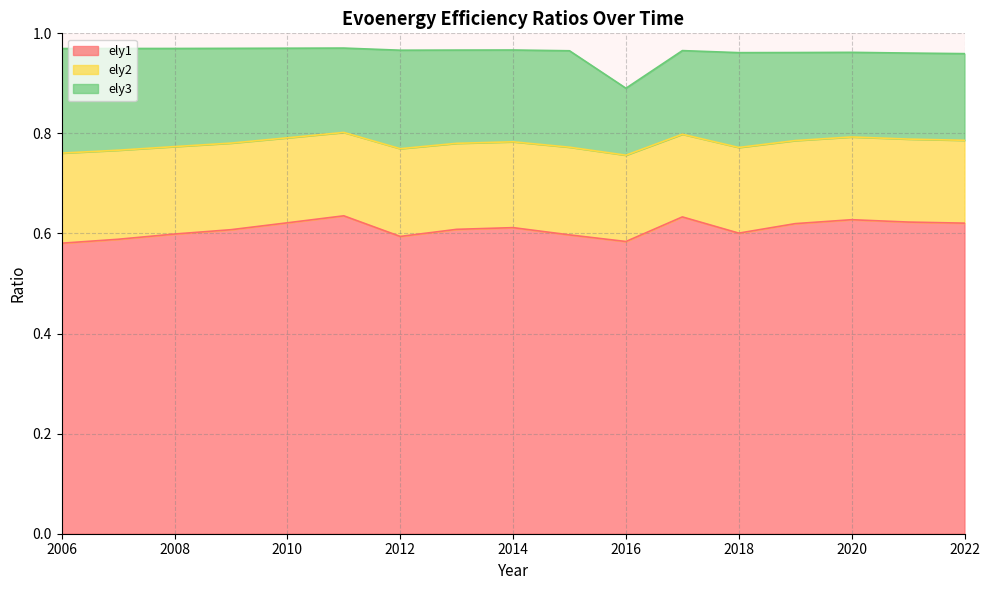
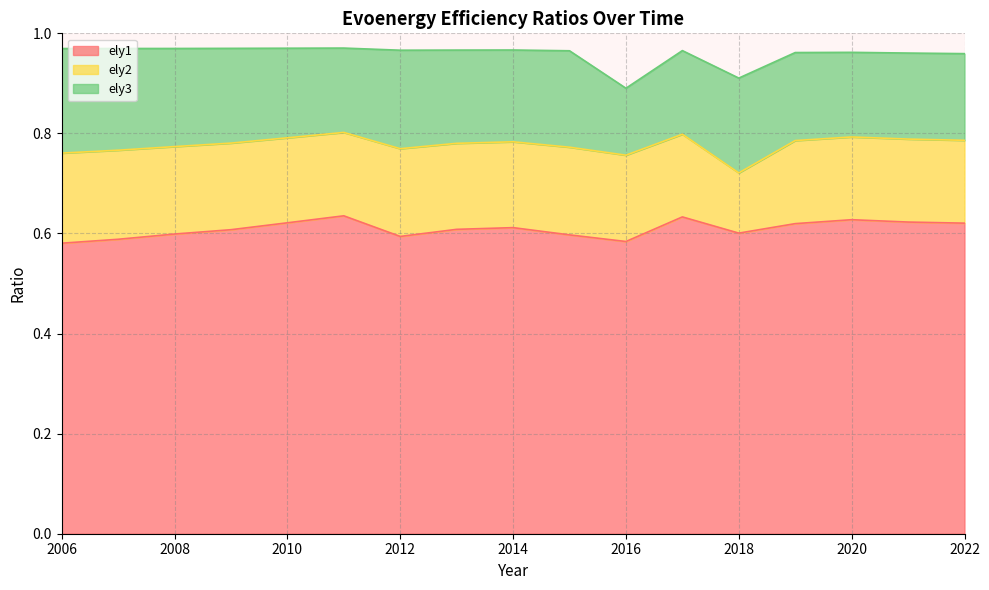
ely2, 2018: 0.17 -> 0.12
